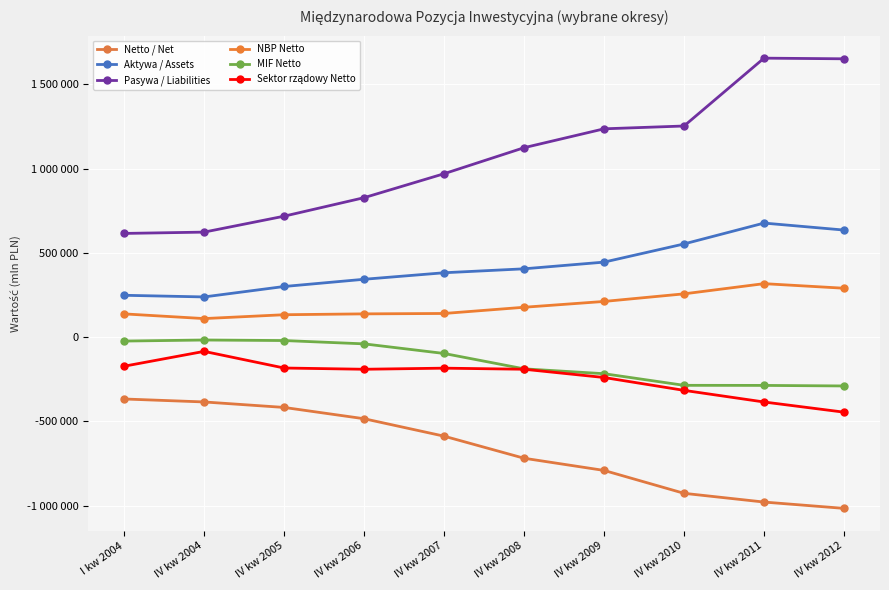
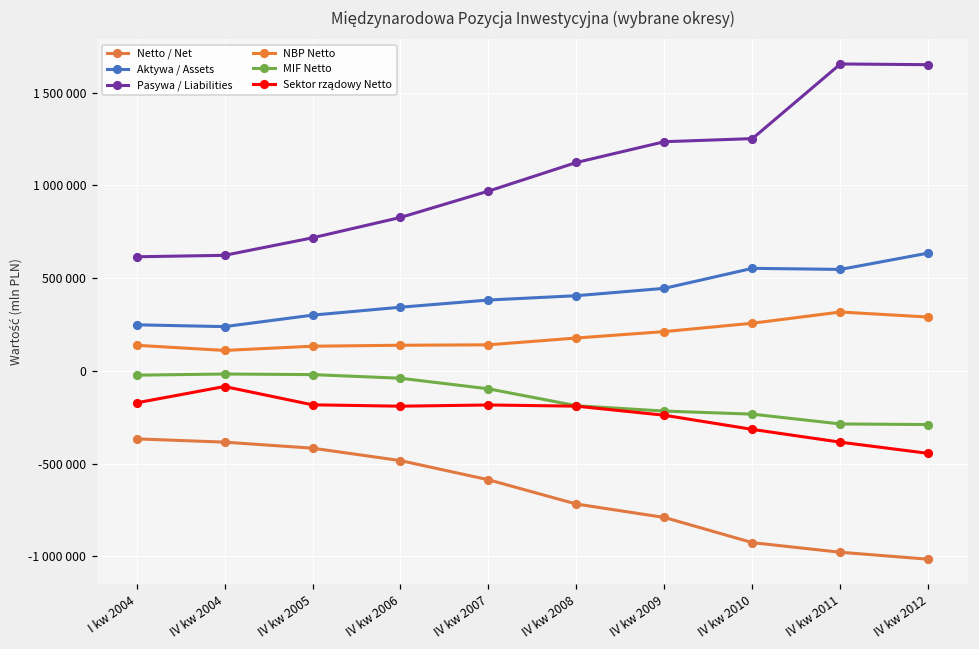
MIF Netto, IV kw 2010: -290000 -> -230000
Aktywa / Assets, IV kw 2011: 680000 -> 550000
